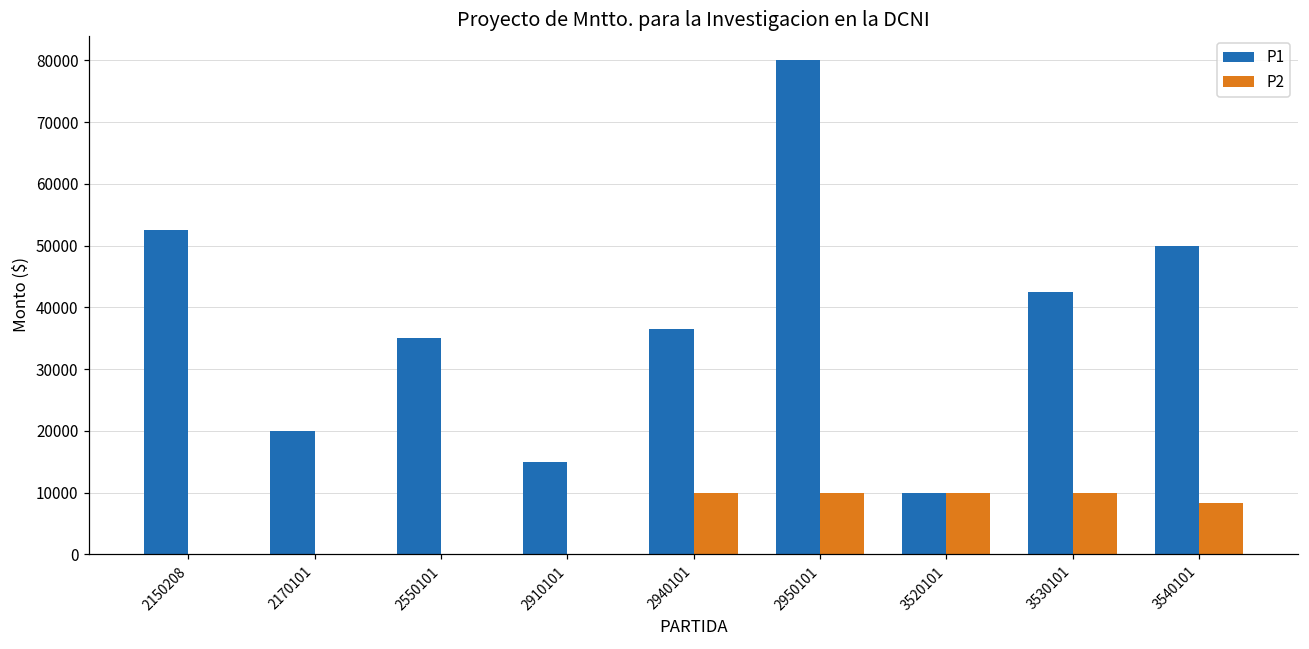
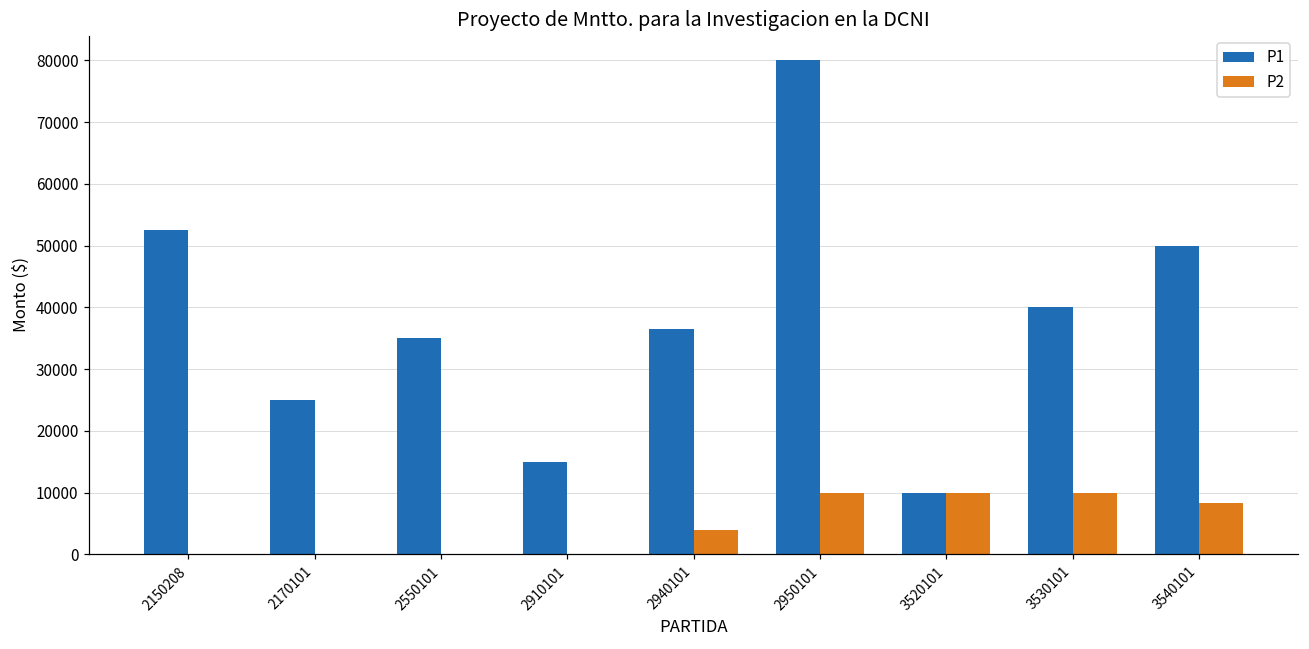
P1, 2170101: 20000 -> 25000
P2, 2940101: 10000 -> 4000
P1, 3530101: 42000 -> 40000
